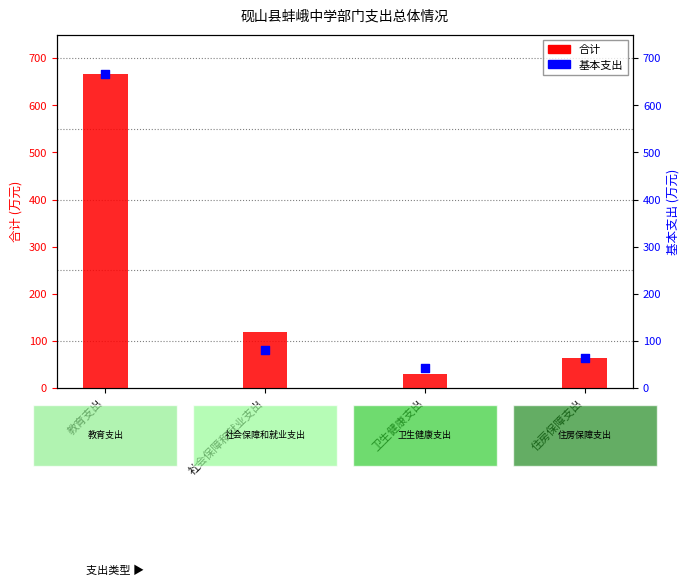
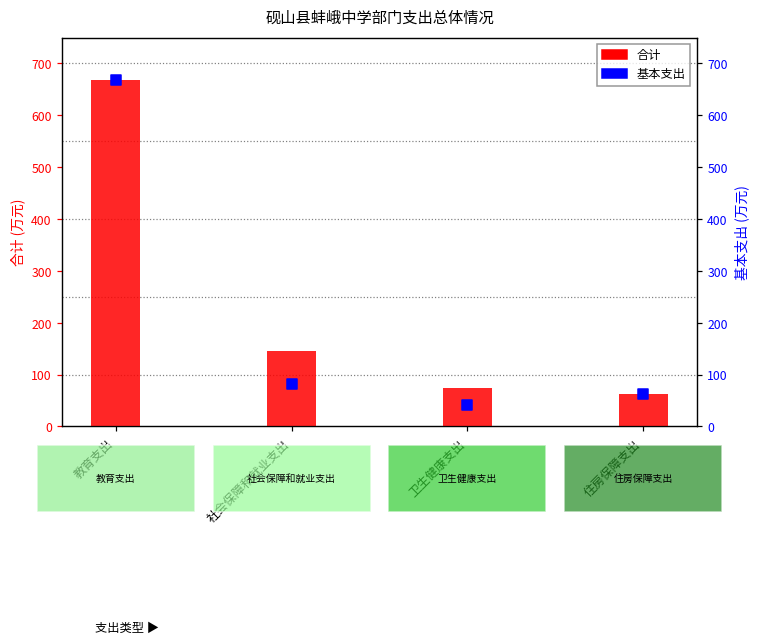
合计, 社会保障和就业支出: 120 -> 150
合计, 卫生健康支出: 30 -> 70
